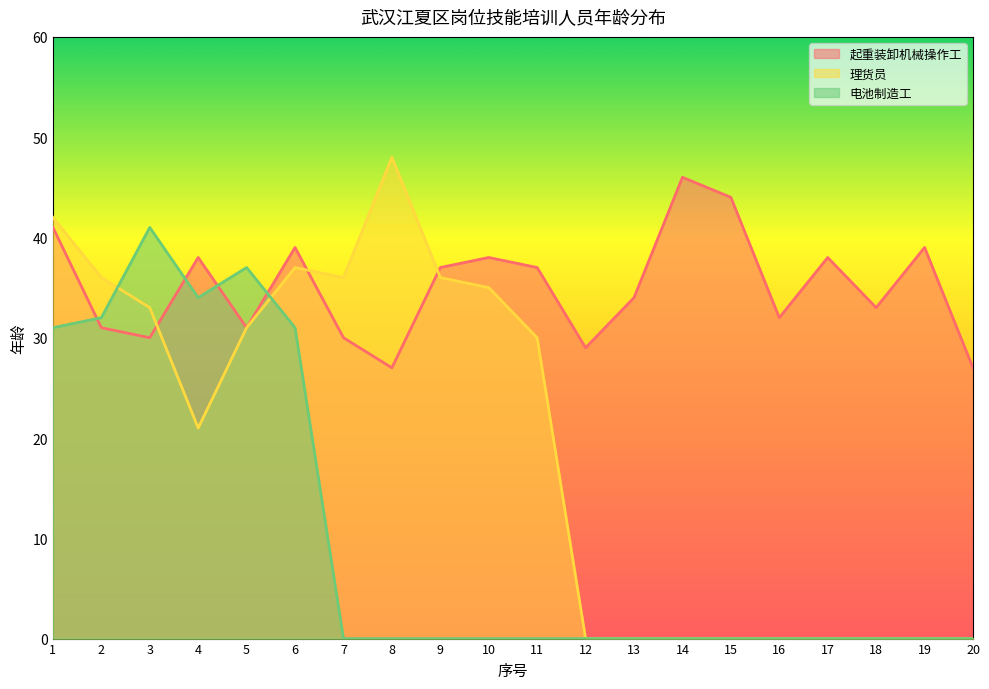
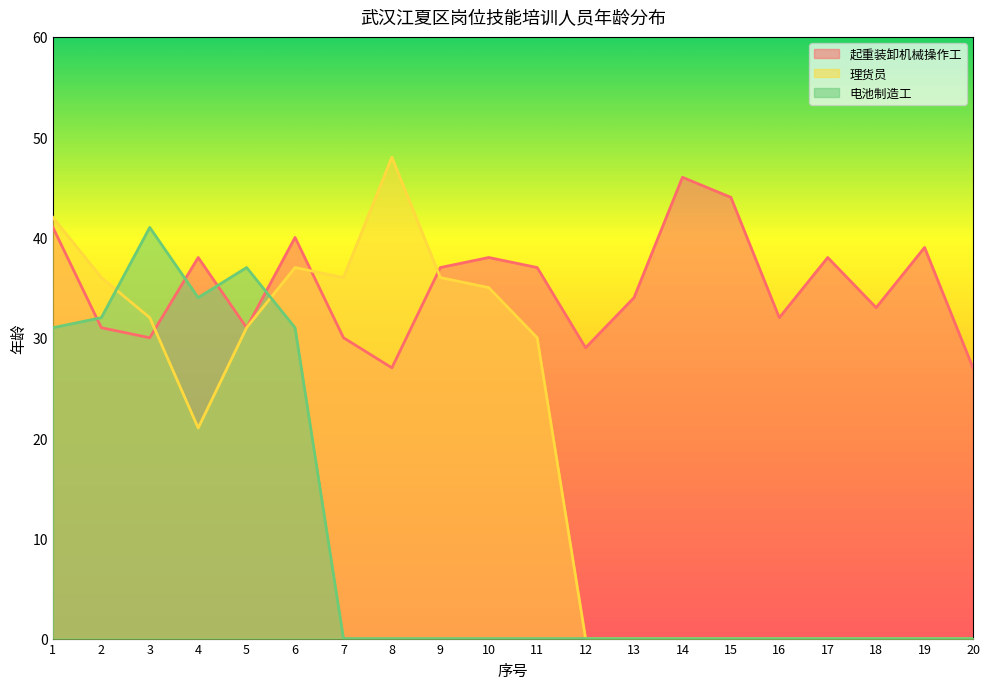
理货员, 3: 33 -> 32
起重装卸机械操作工, 6: 39 -> 40
